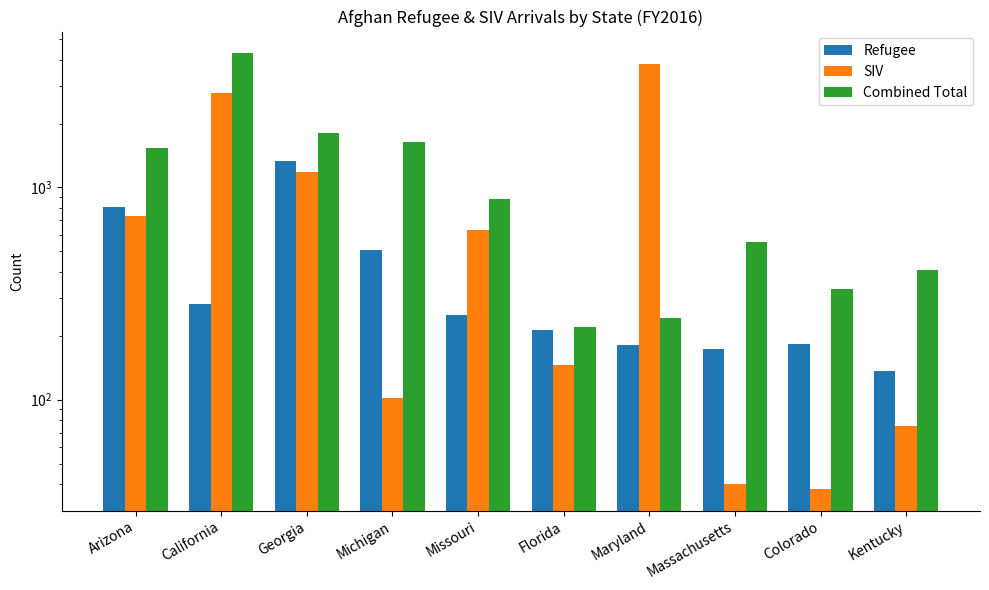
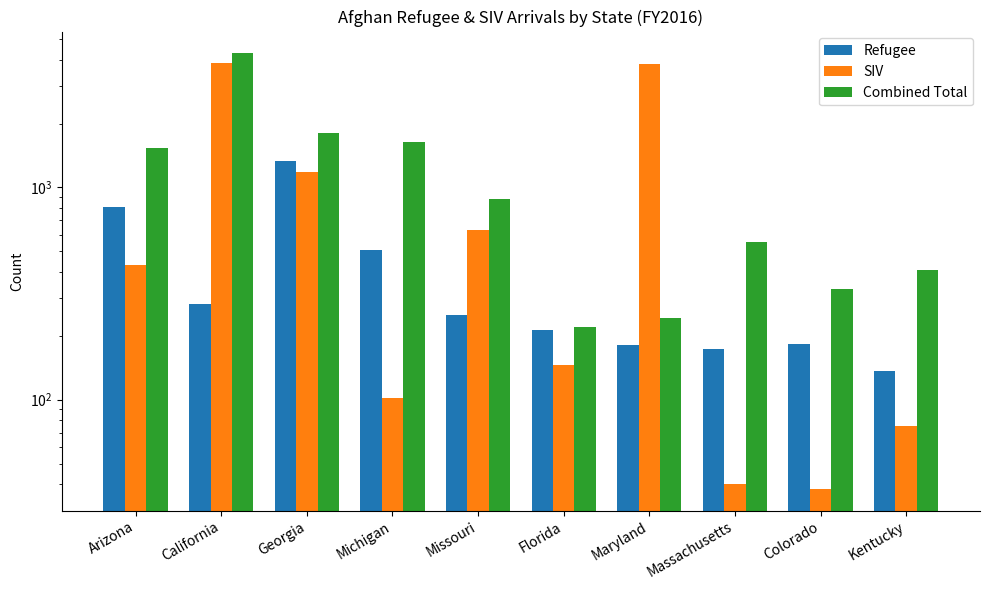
SIV, Arizona: 730 -> 430
SIV, California: 2800 -> 3800
